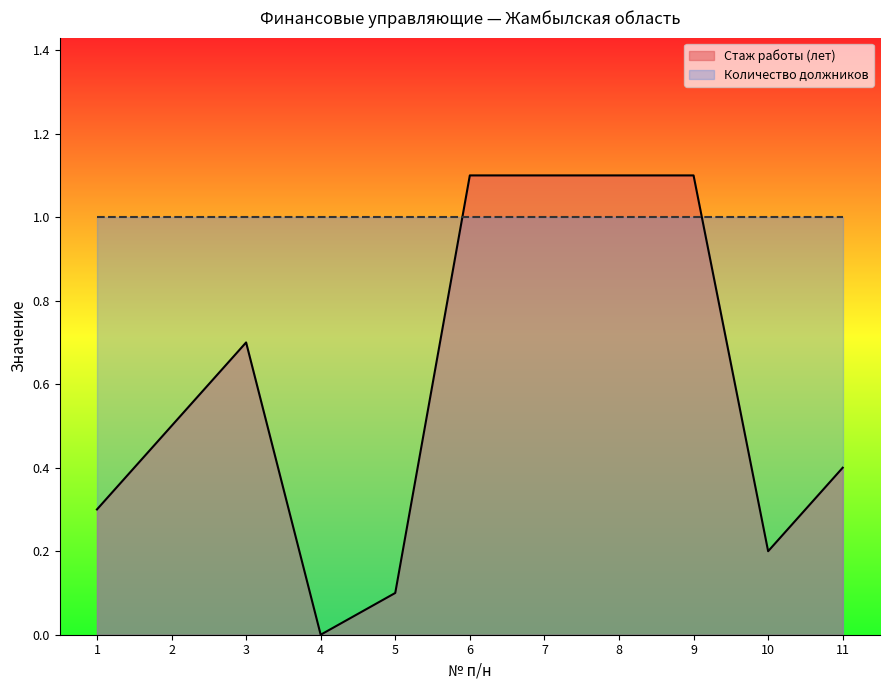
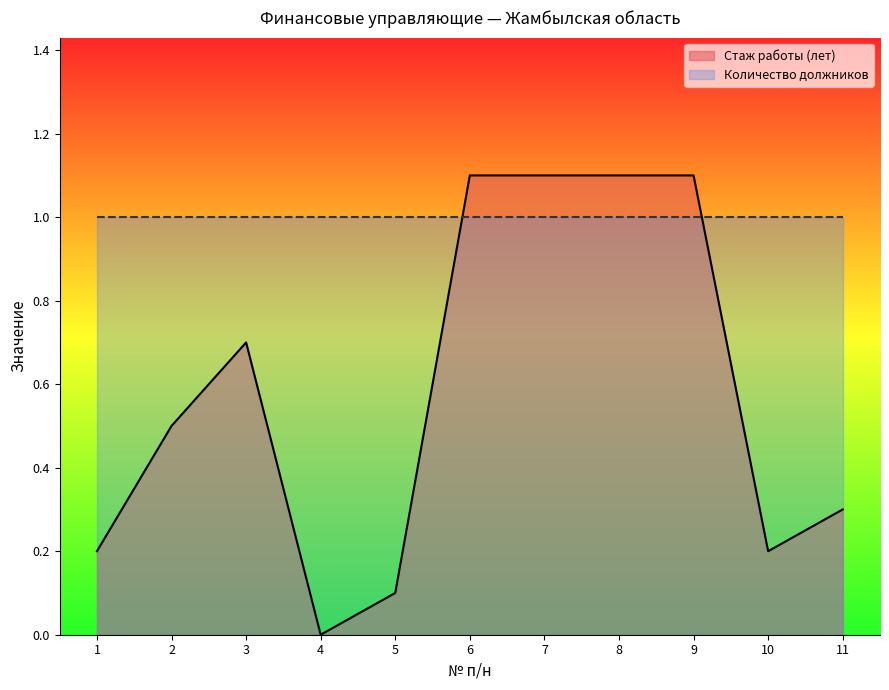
Стаж работы (лет), 1: 0.3 -> 0.2
Стаж работы (лет), 11: 0.4 -> 0.3
